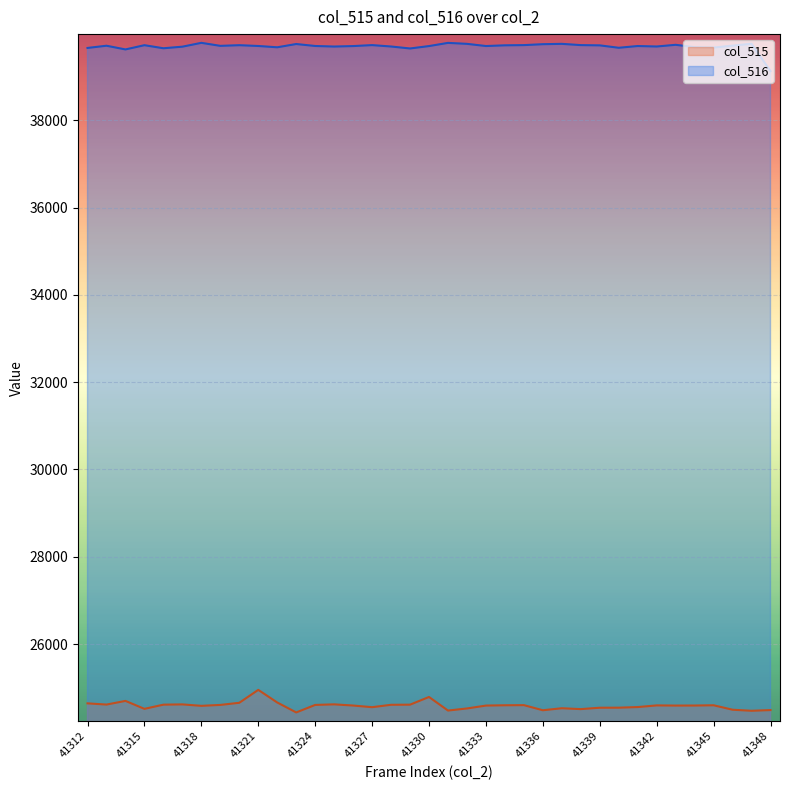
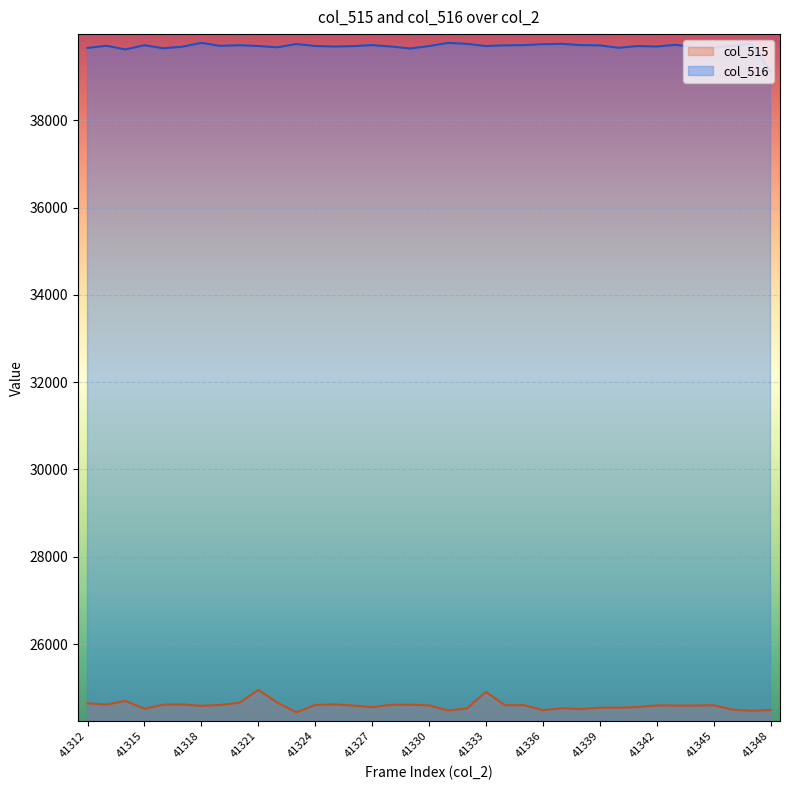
col_515, 41330: 24800 -> 24600
col_515, 41333: 24600 -> 24900
